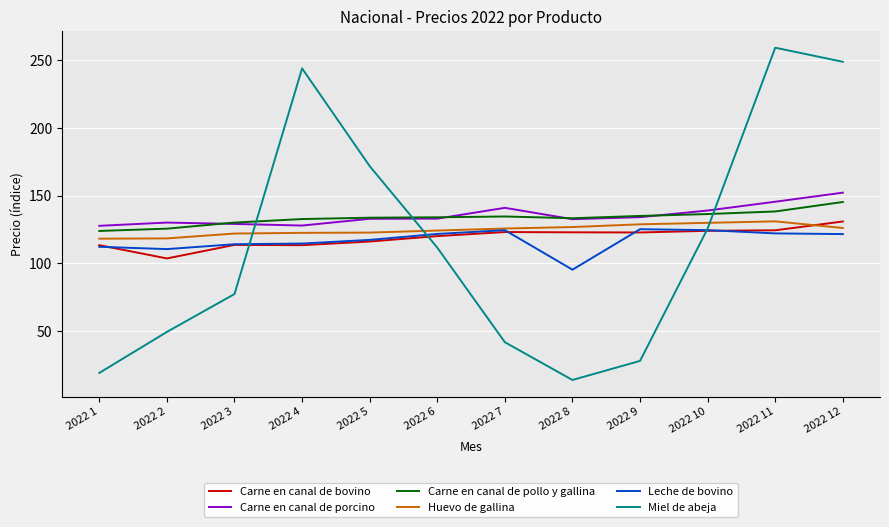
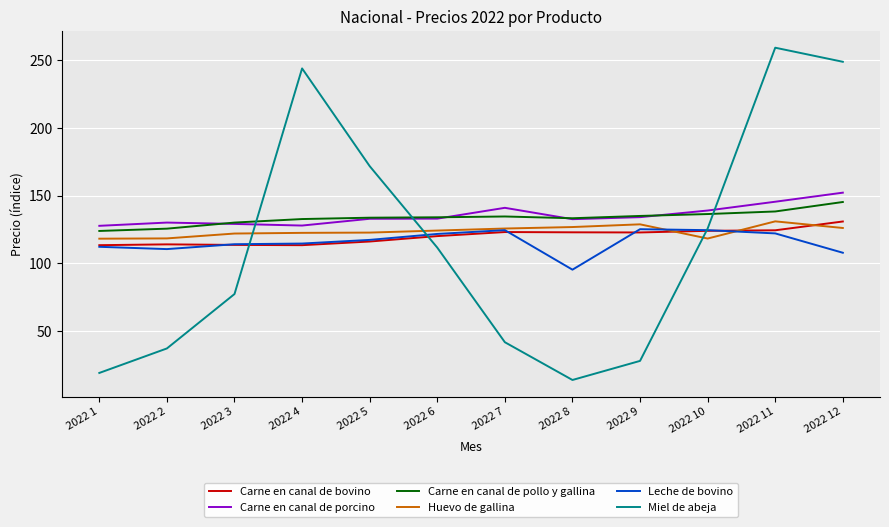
Carne en canal de bovino, 2022 2: 104 -> 114
Miel de abeja, 2022 2: 49 -> 37
Huevo de gallina, 2022 10: 130 -> 118
Leche de bovino, 2022 12: 122 -> 108
